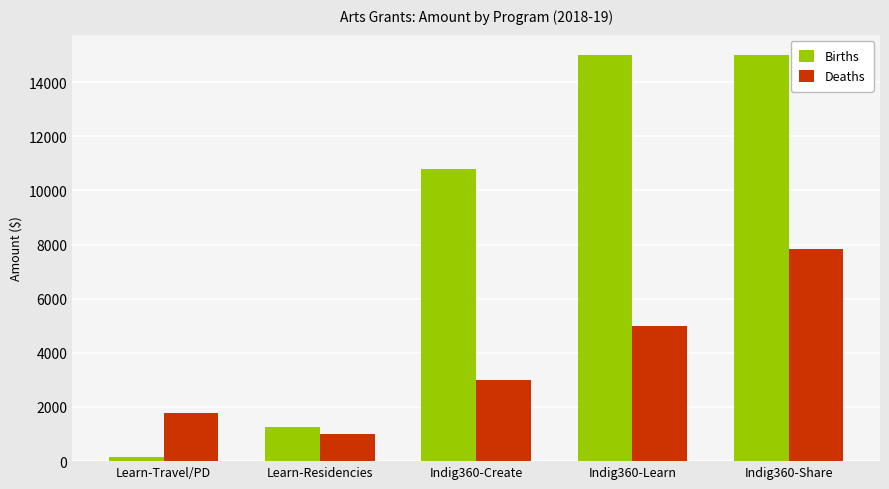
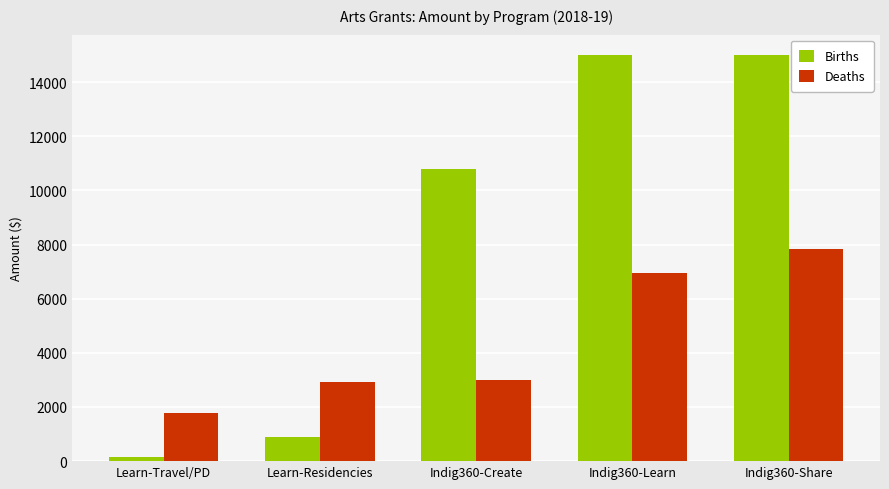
Births, Learn-Residencies: 1300 -> 900
Deaths, Learn-Residencies: 1000 -> 2900
Deaths, Indig360-Learn: 5000 -> 7000
